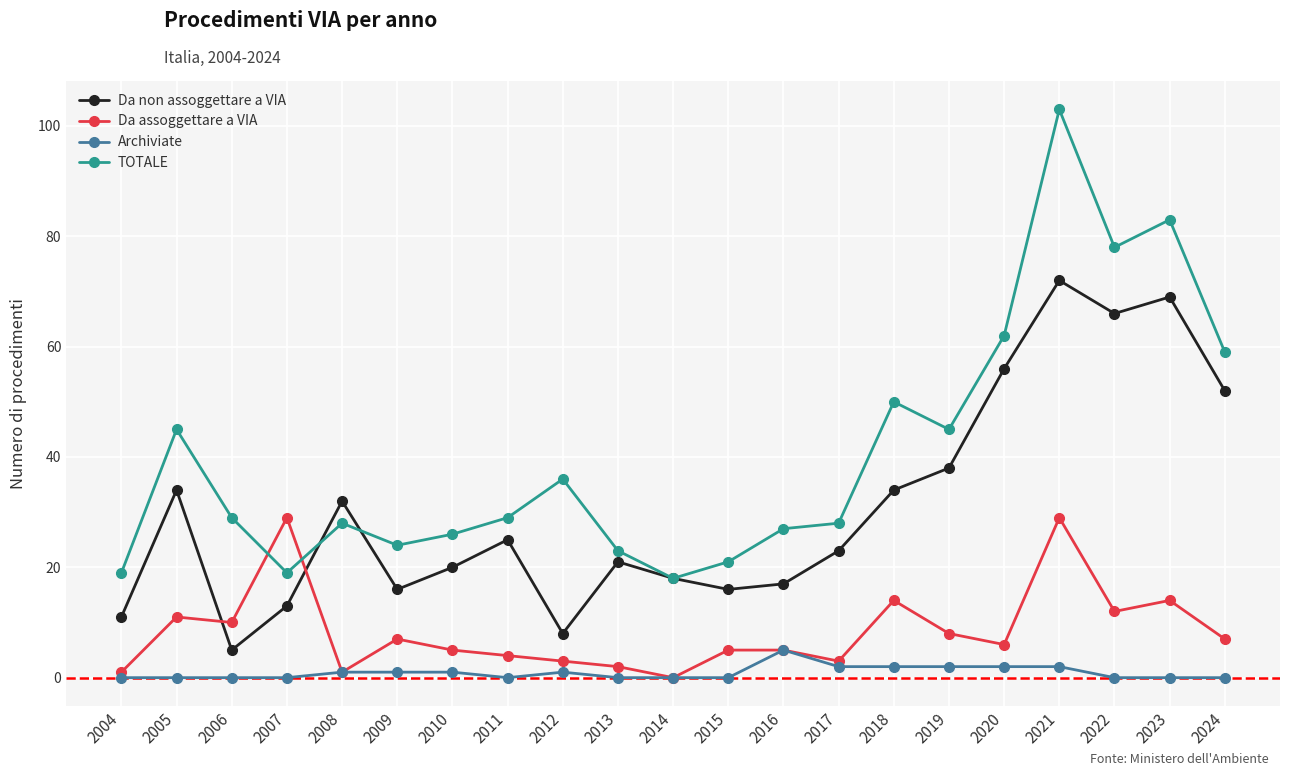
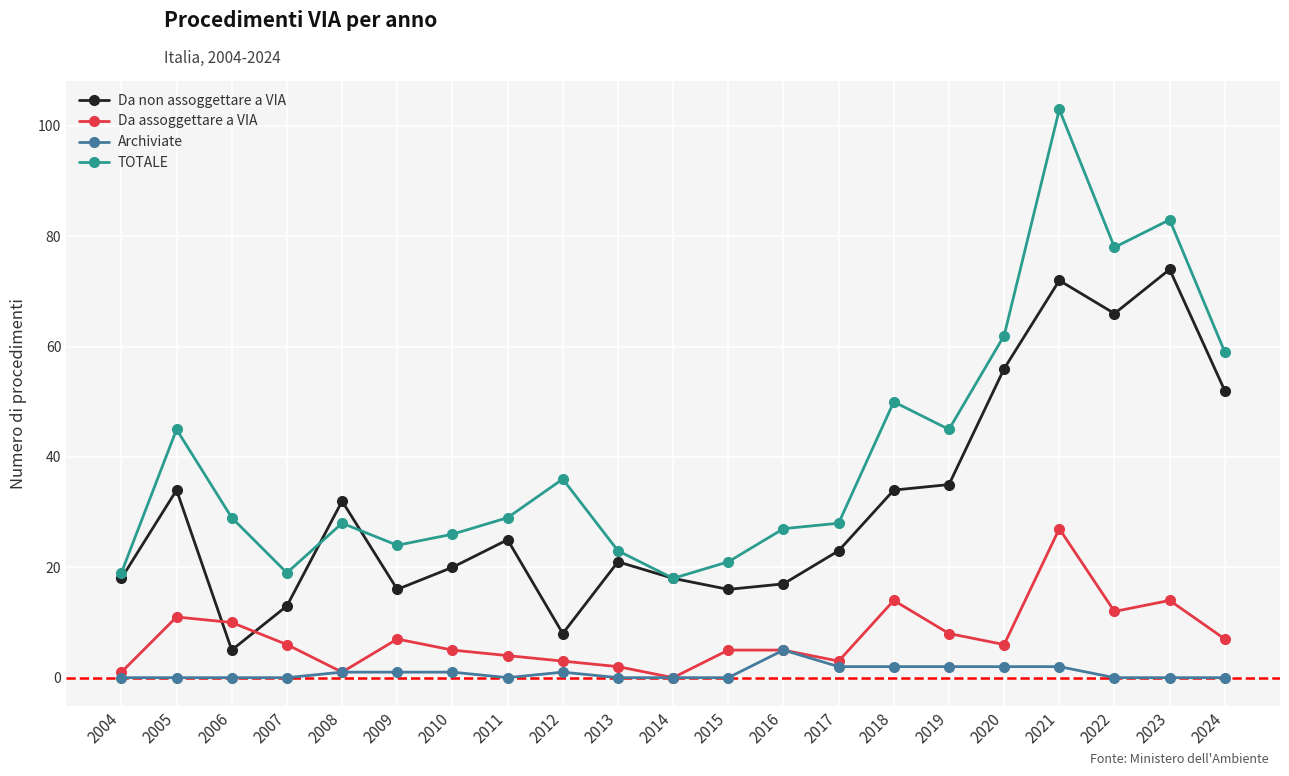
Da non assoggettare a VIA, 2004: 11 -> 18
Da assoggettare a VIA, 2007: 29 -> 6
Da non assoggettare a VIA, 2019: 38 -> 35
Da assoggettare a VIA, 2021: 29 -> 27
Da non assoggettare a VIA, 2023: 69 -> 74
